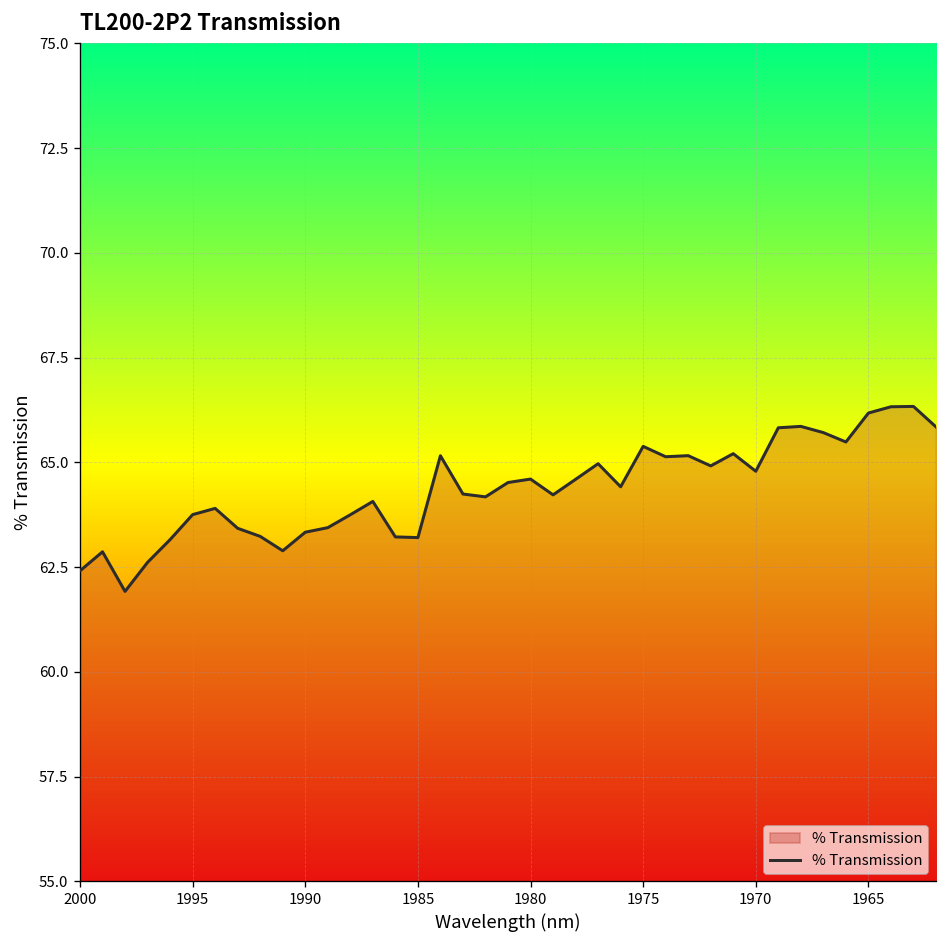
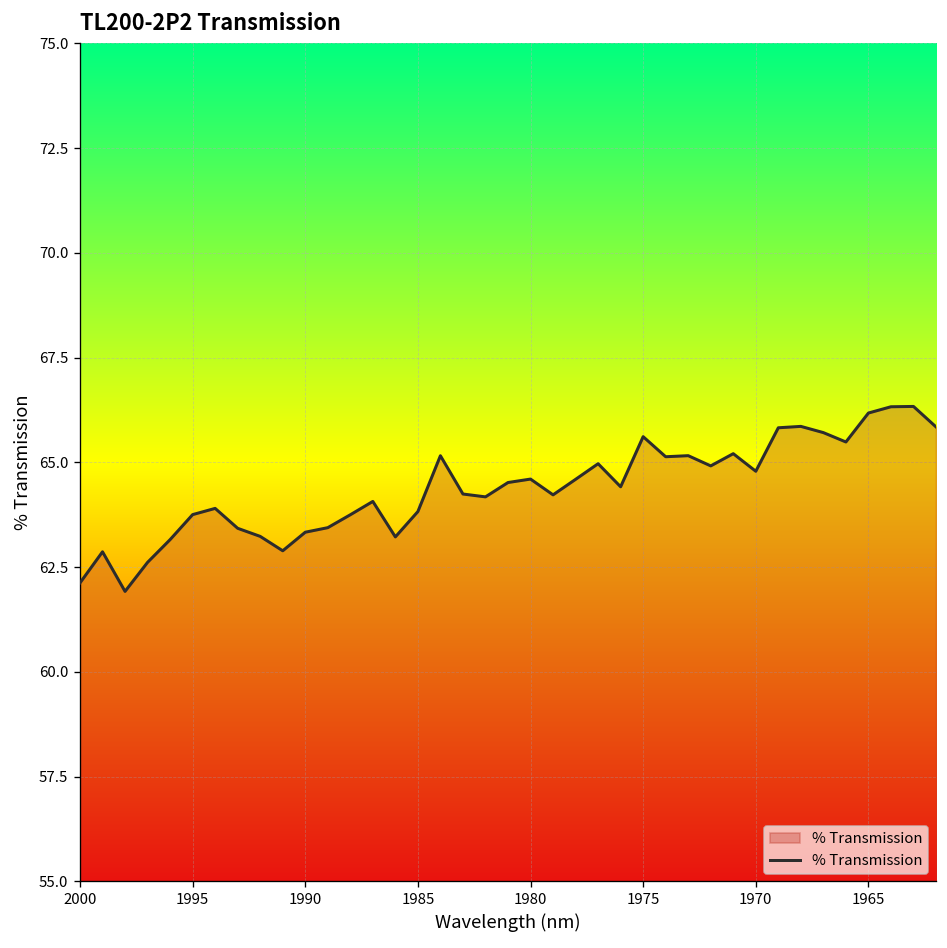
2000: 62.4 -> 62.1
1985: 63.2 -> 63.8
1975: 65.4 -> 65.6
